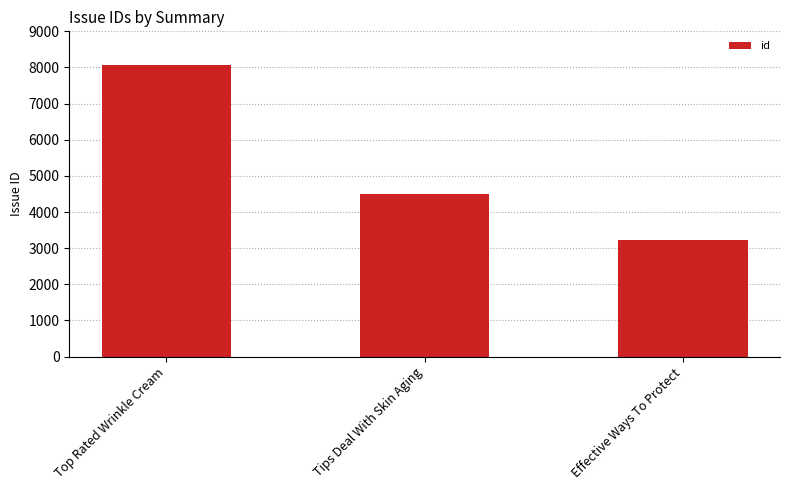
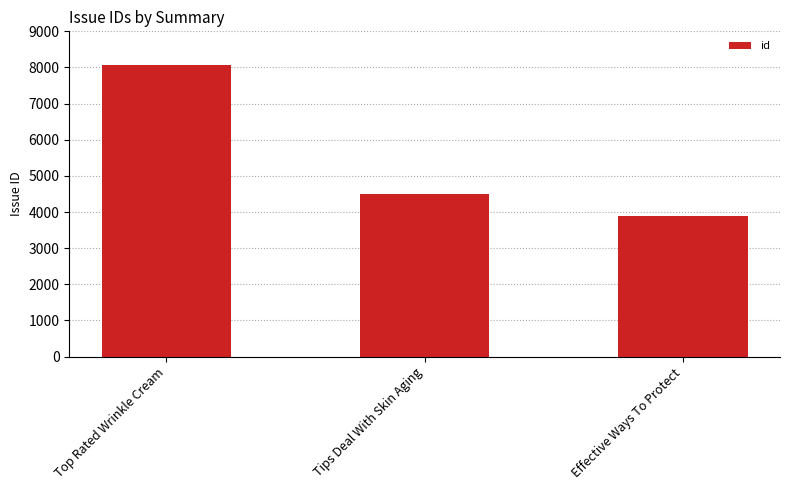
Effective Ways To Protect: 3200 -> 3900
